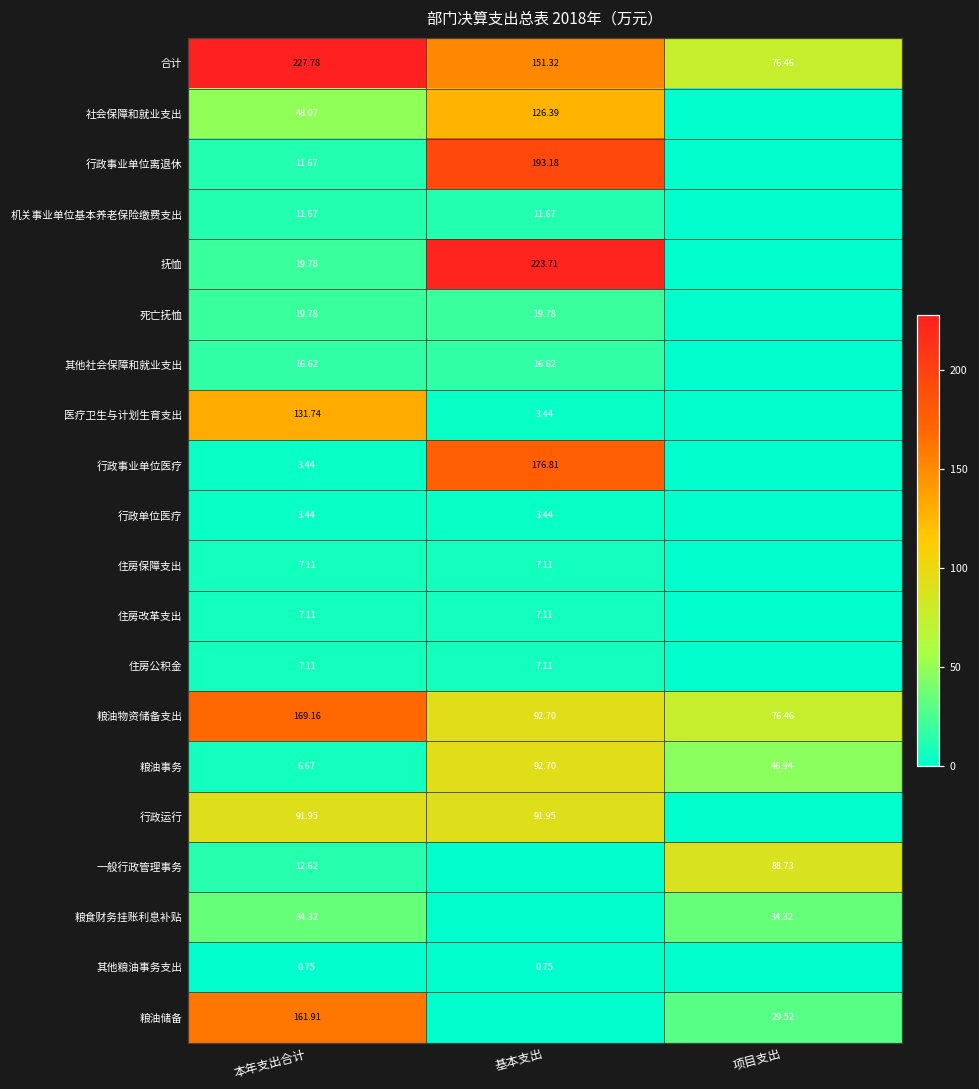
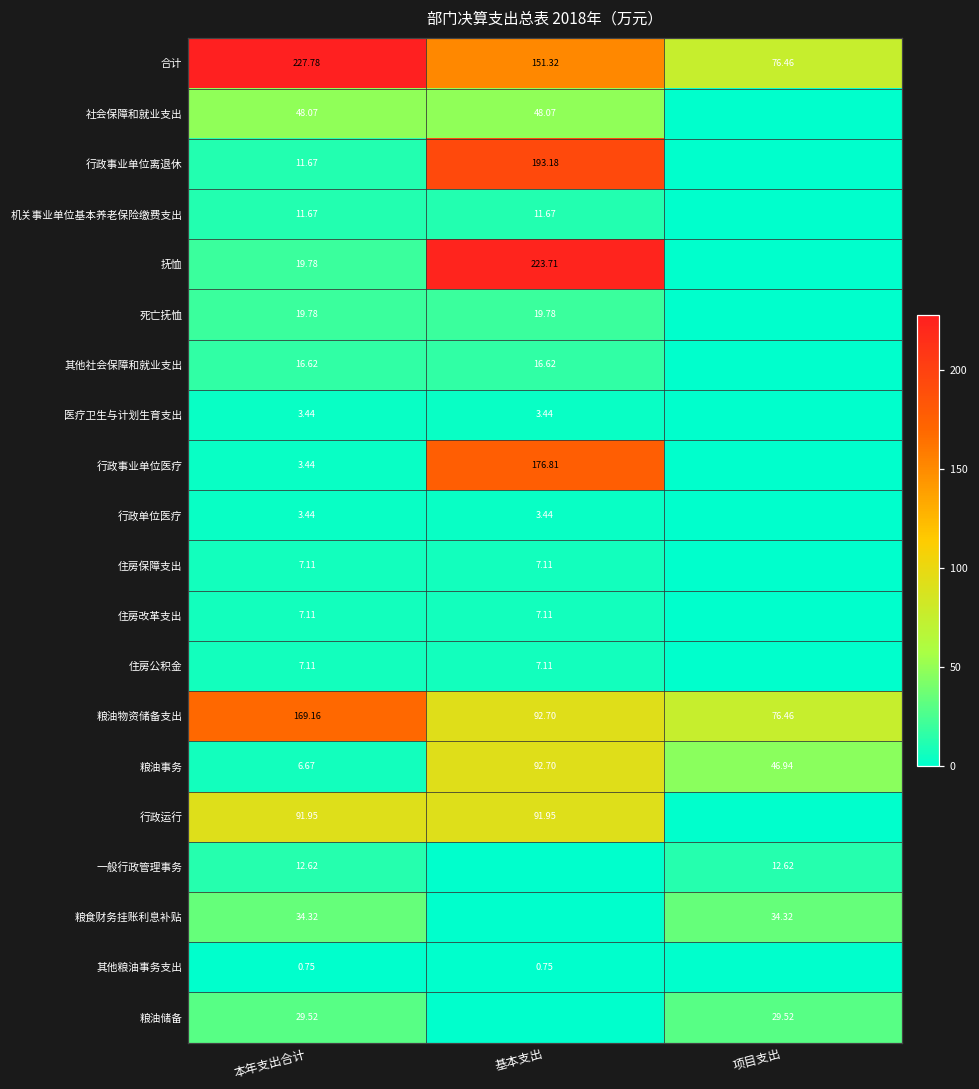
社会保障和就业支出, 基本支出: 126.39 -> 48.07
医疗卫生与计划生育支出, 本年支出合计: 131.74 -> 3.44
一般行政管理事务, 项目支出: 88.73 -> 12.62
粮油储备, 本年支出合计: 161.91 -> 29.52
